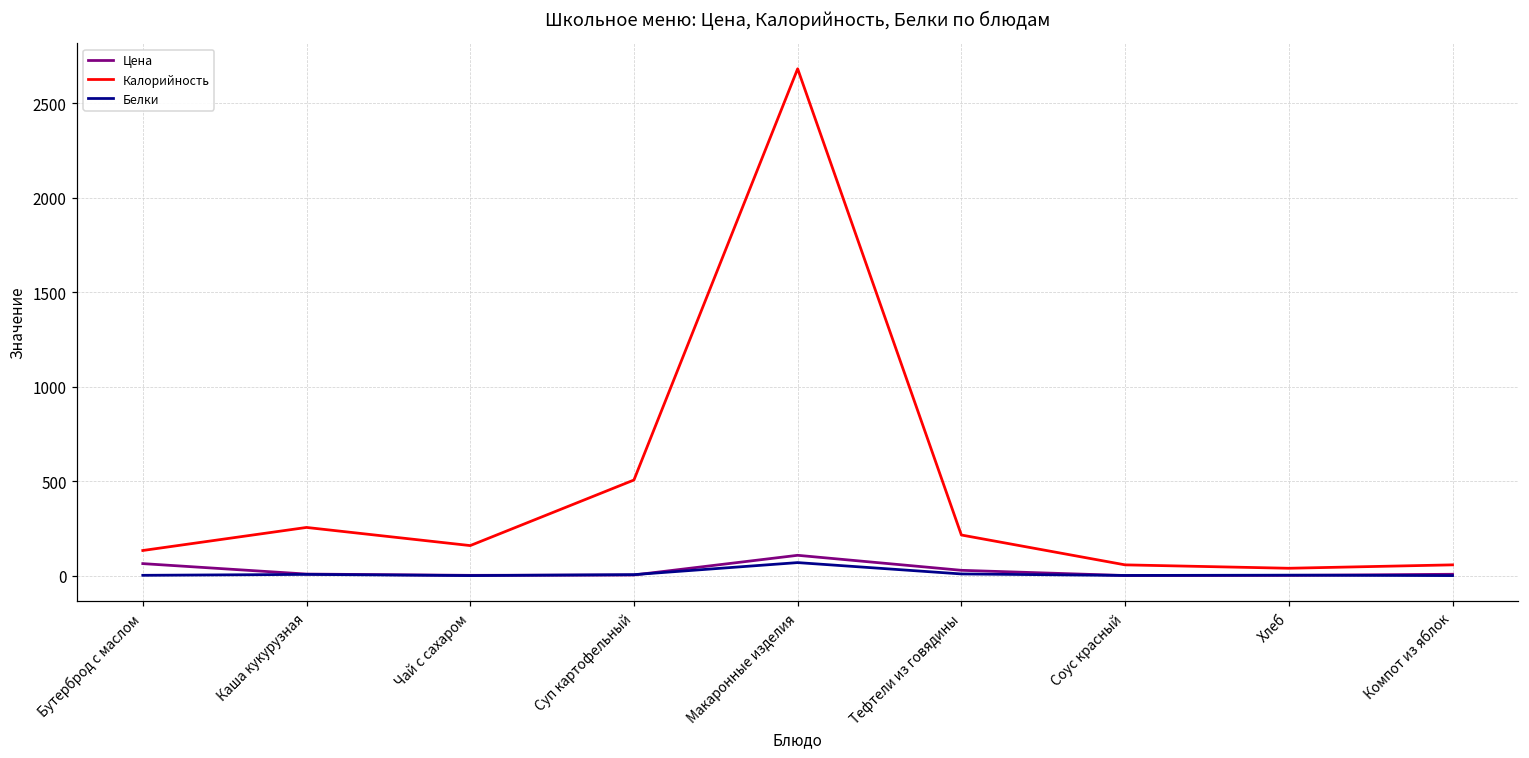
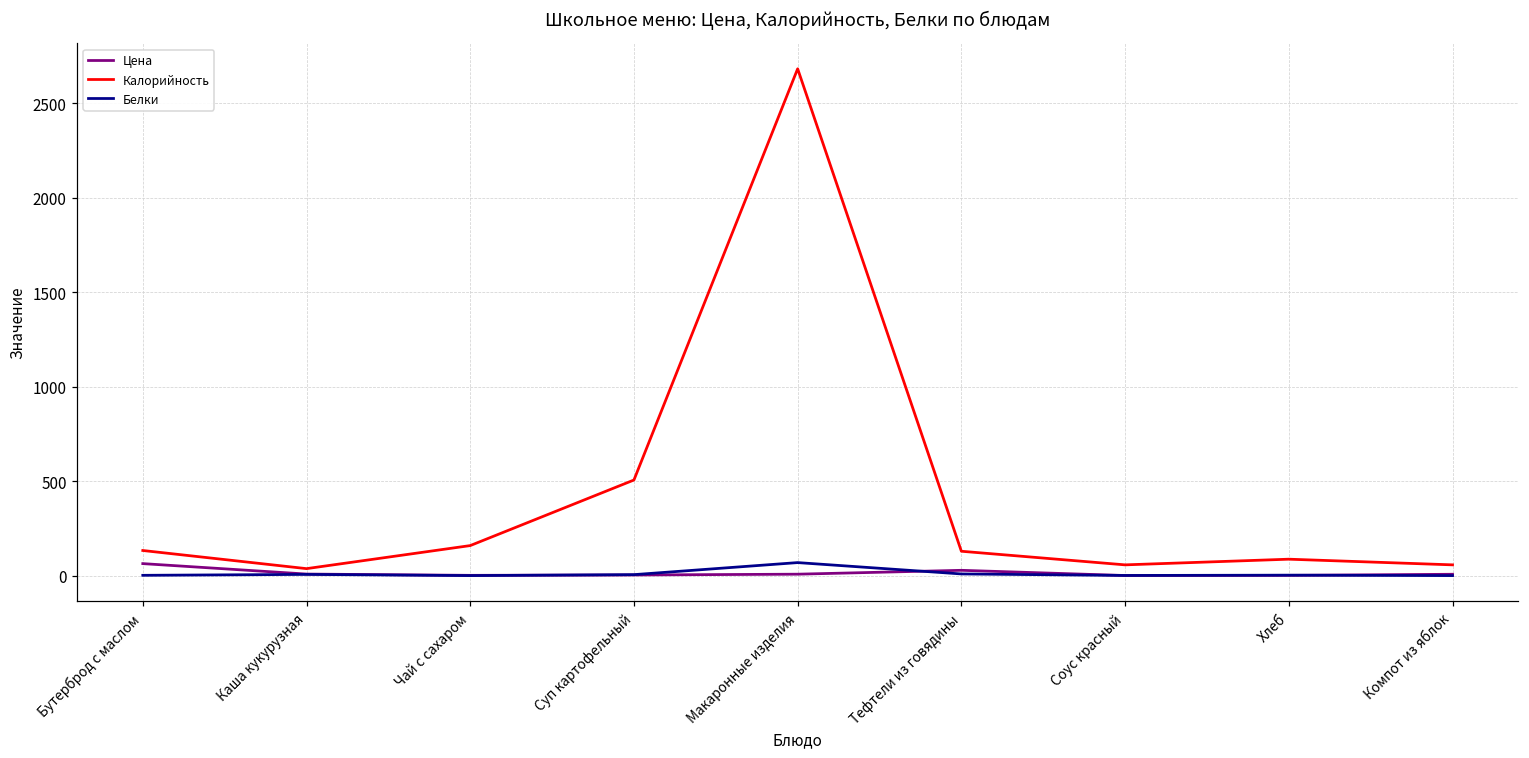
Калорийность, Каша кукурузная: 260 -> 40
Цена, Макаронные изделия: 110 -> 10
Калорийность, Тефтели из говядины: 220 -> 130
Калорийность, Хлеб: 40 -> 90
